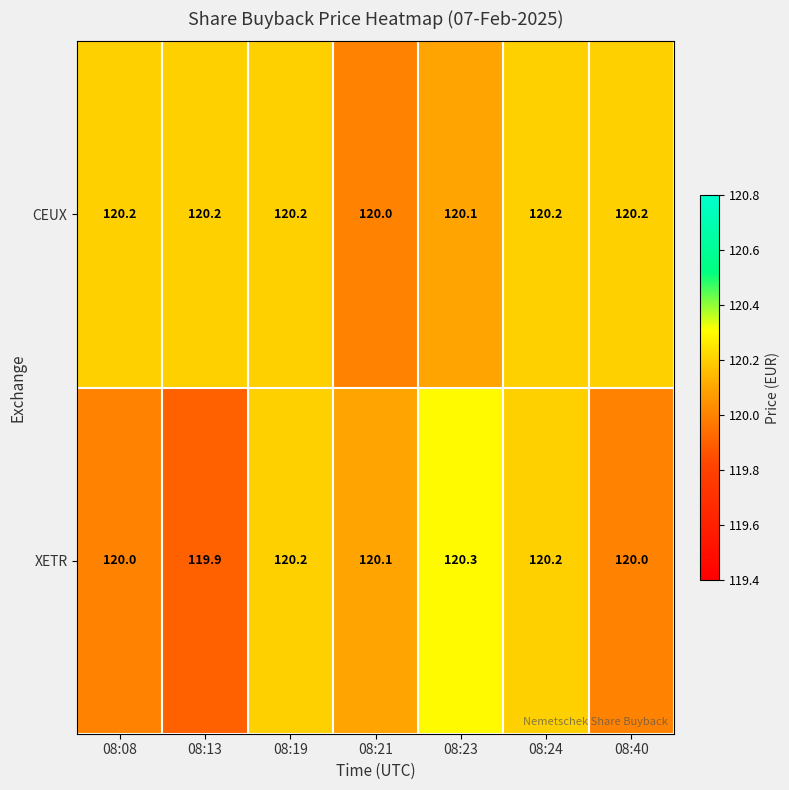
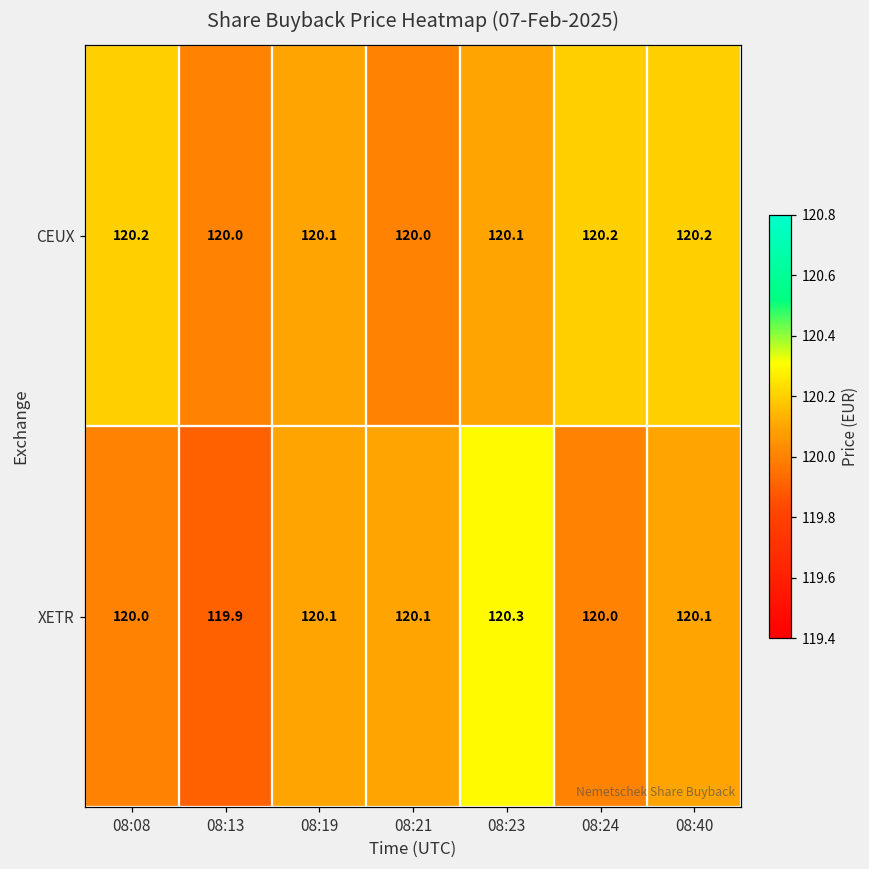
CEUX, 08:13: 120.2 -> 120.0
CEUX, 08:19: 120.2 -> 120.1
XETR, 08:19: 120.2 -> 120.1
XETR, 08:24: 120.2 -> 120.0
XETR, 08:40: 120.0 -> 120.1
